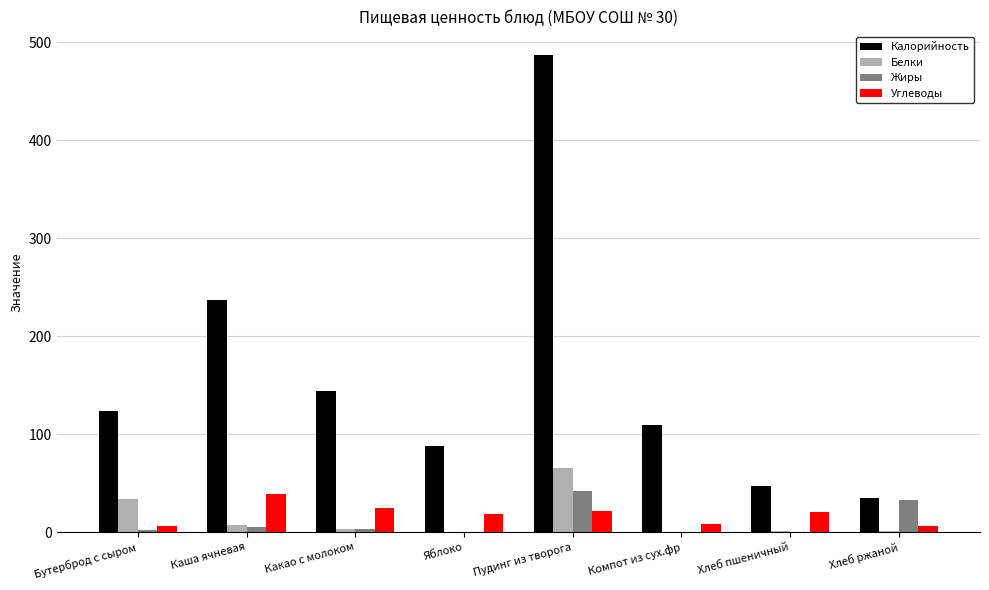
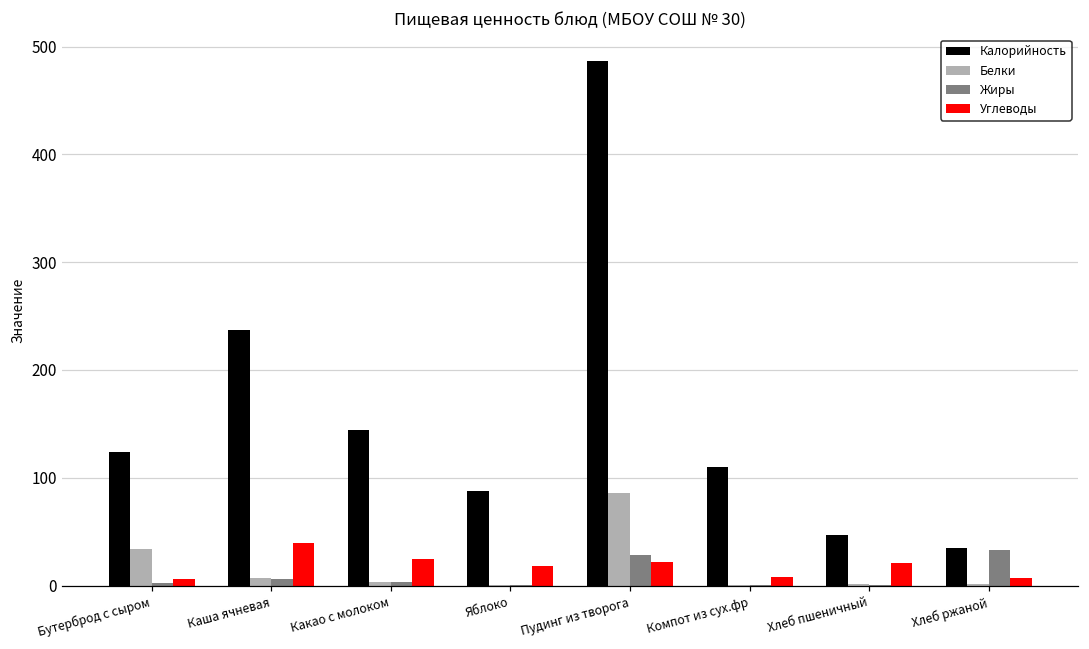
Белки, Пудинг из творога: 70 -> 90
Жиры, Пудинг из творога: 40 -> 30
